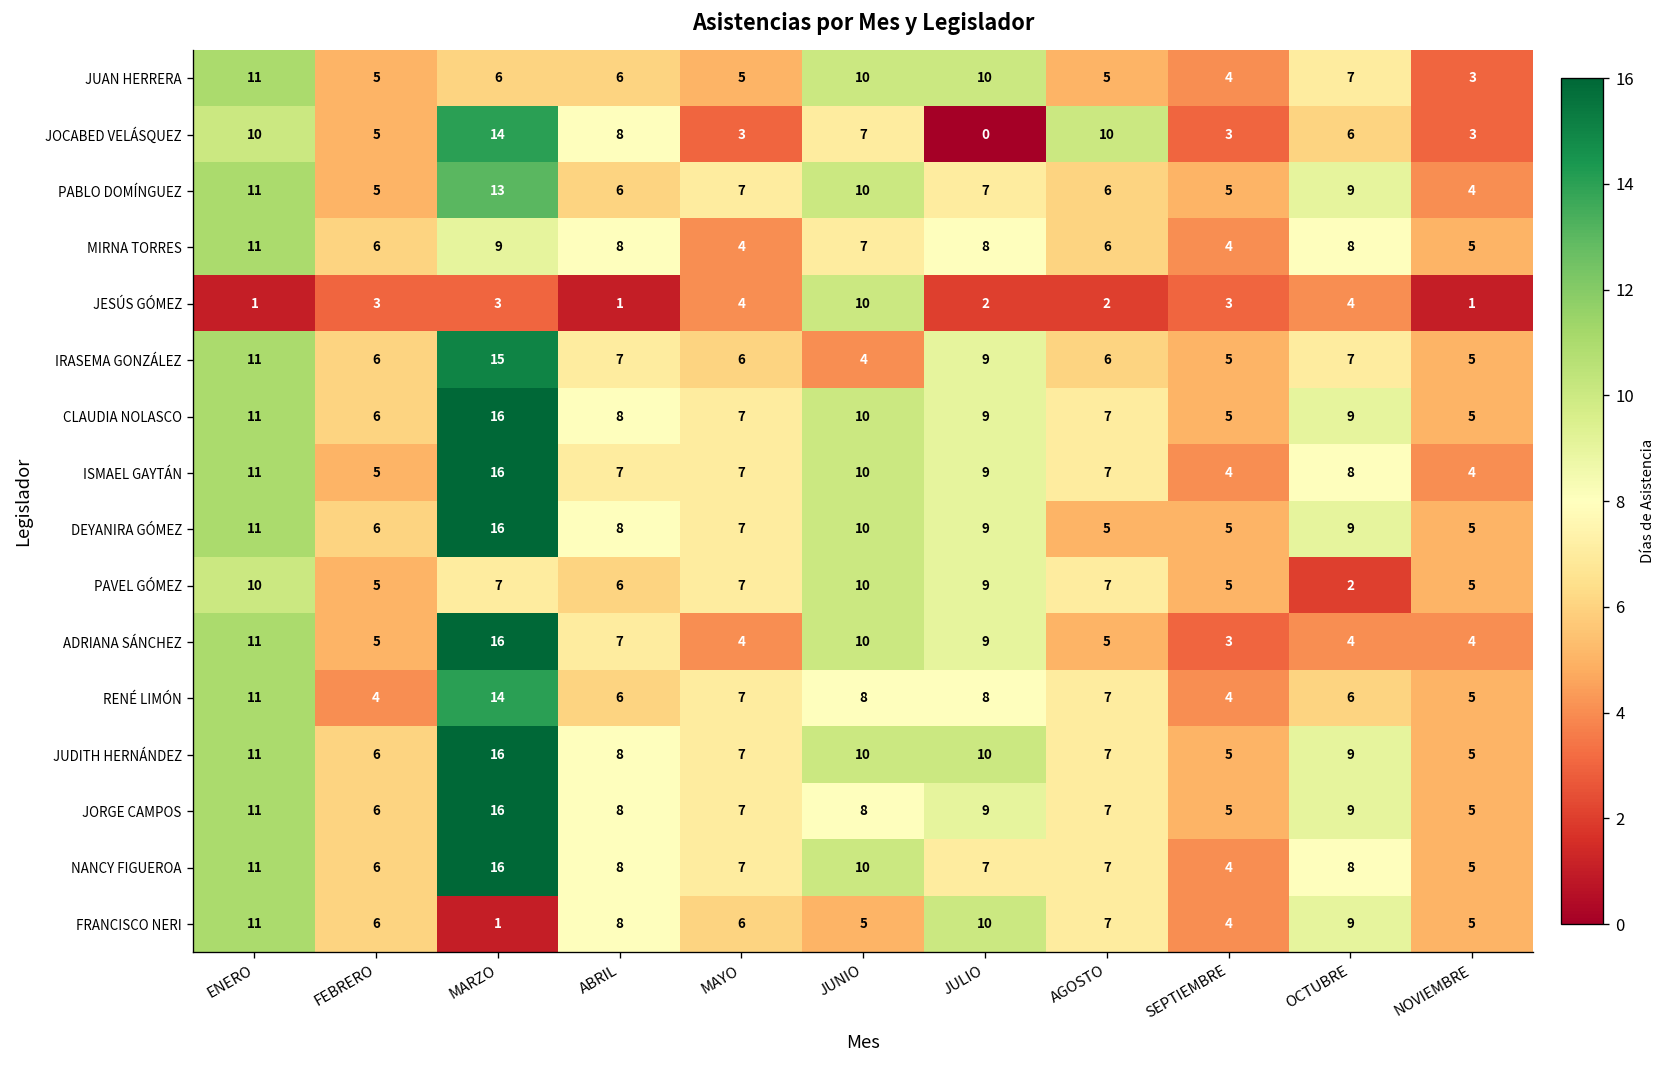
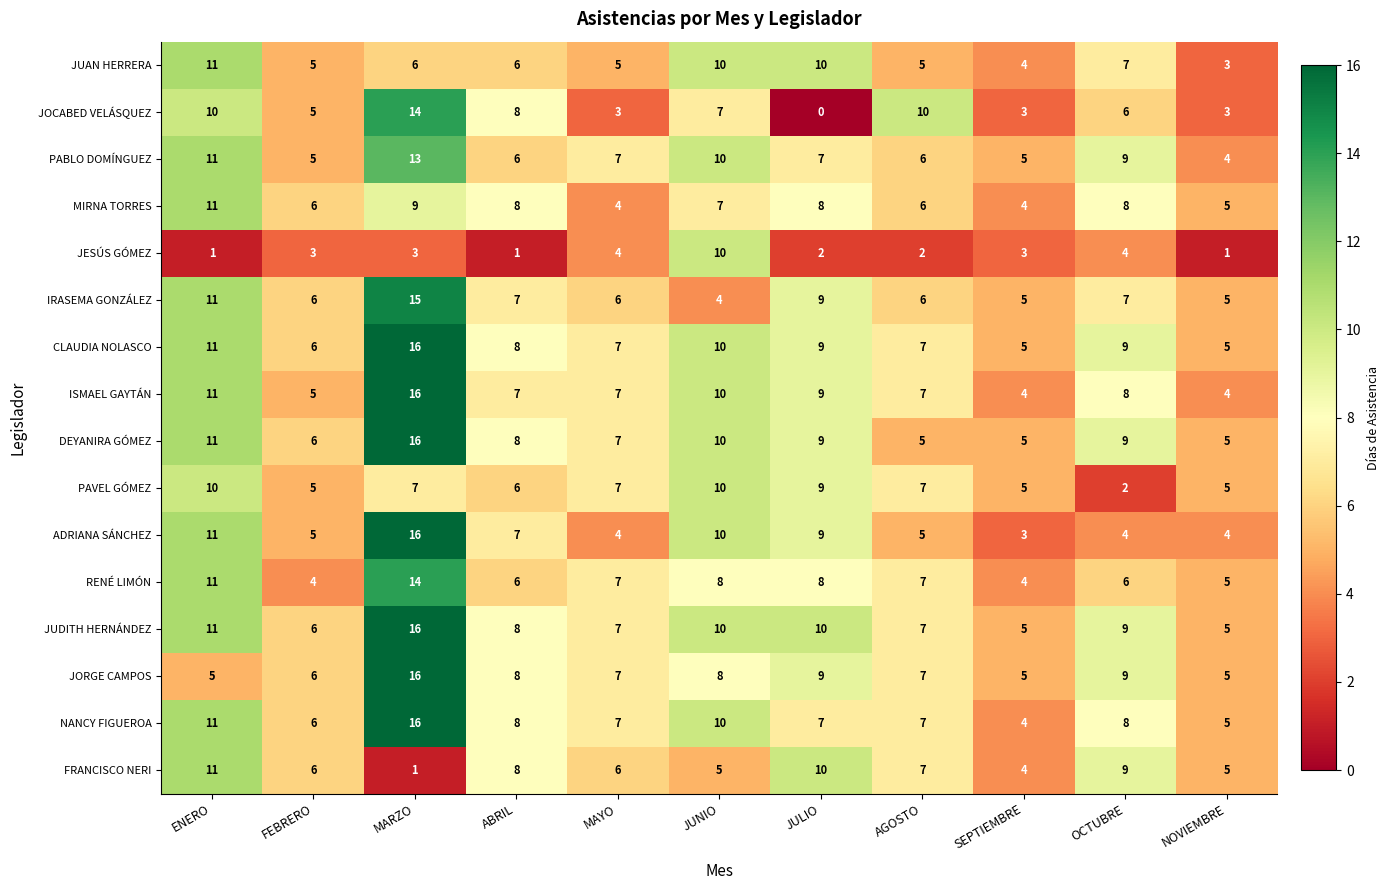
JORGE CAMPOS, ENERO: 11 -> 5
